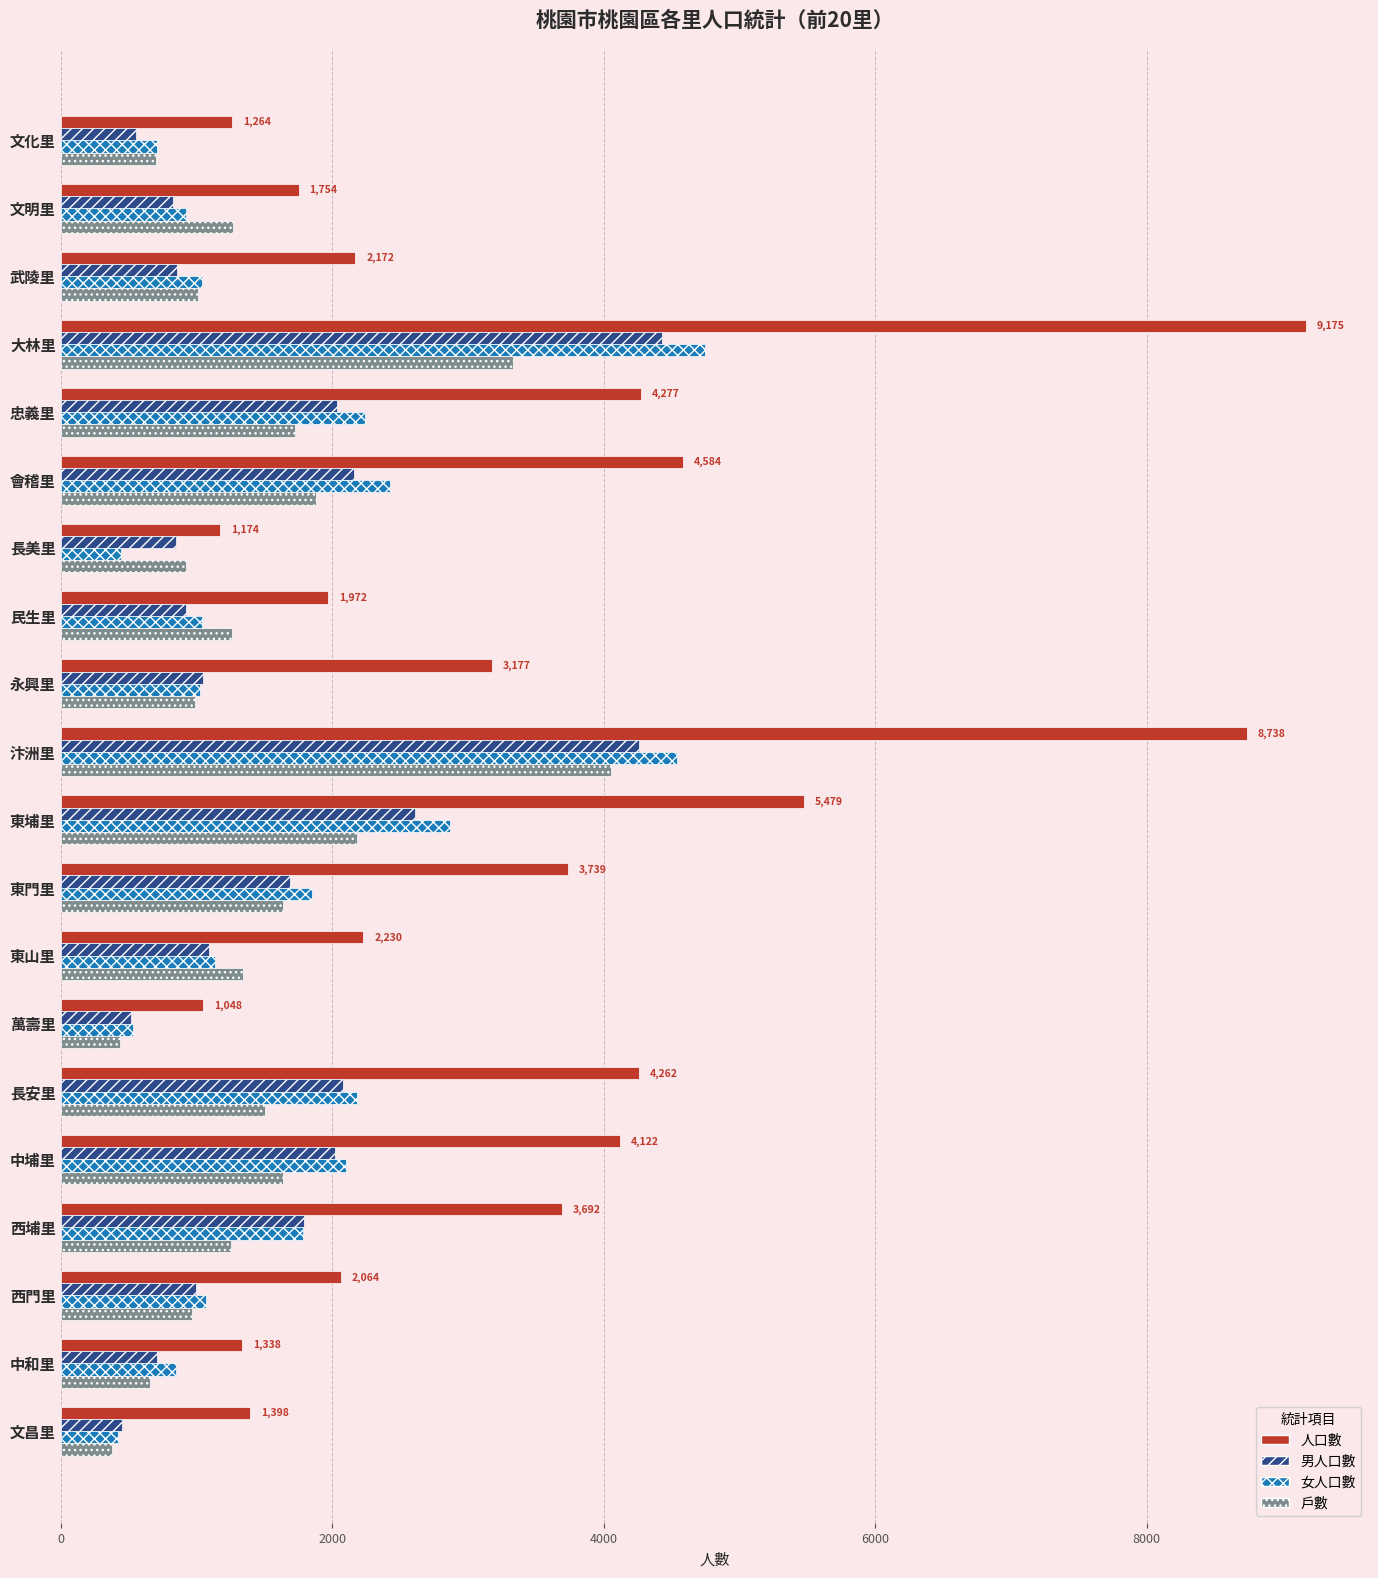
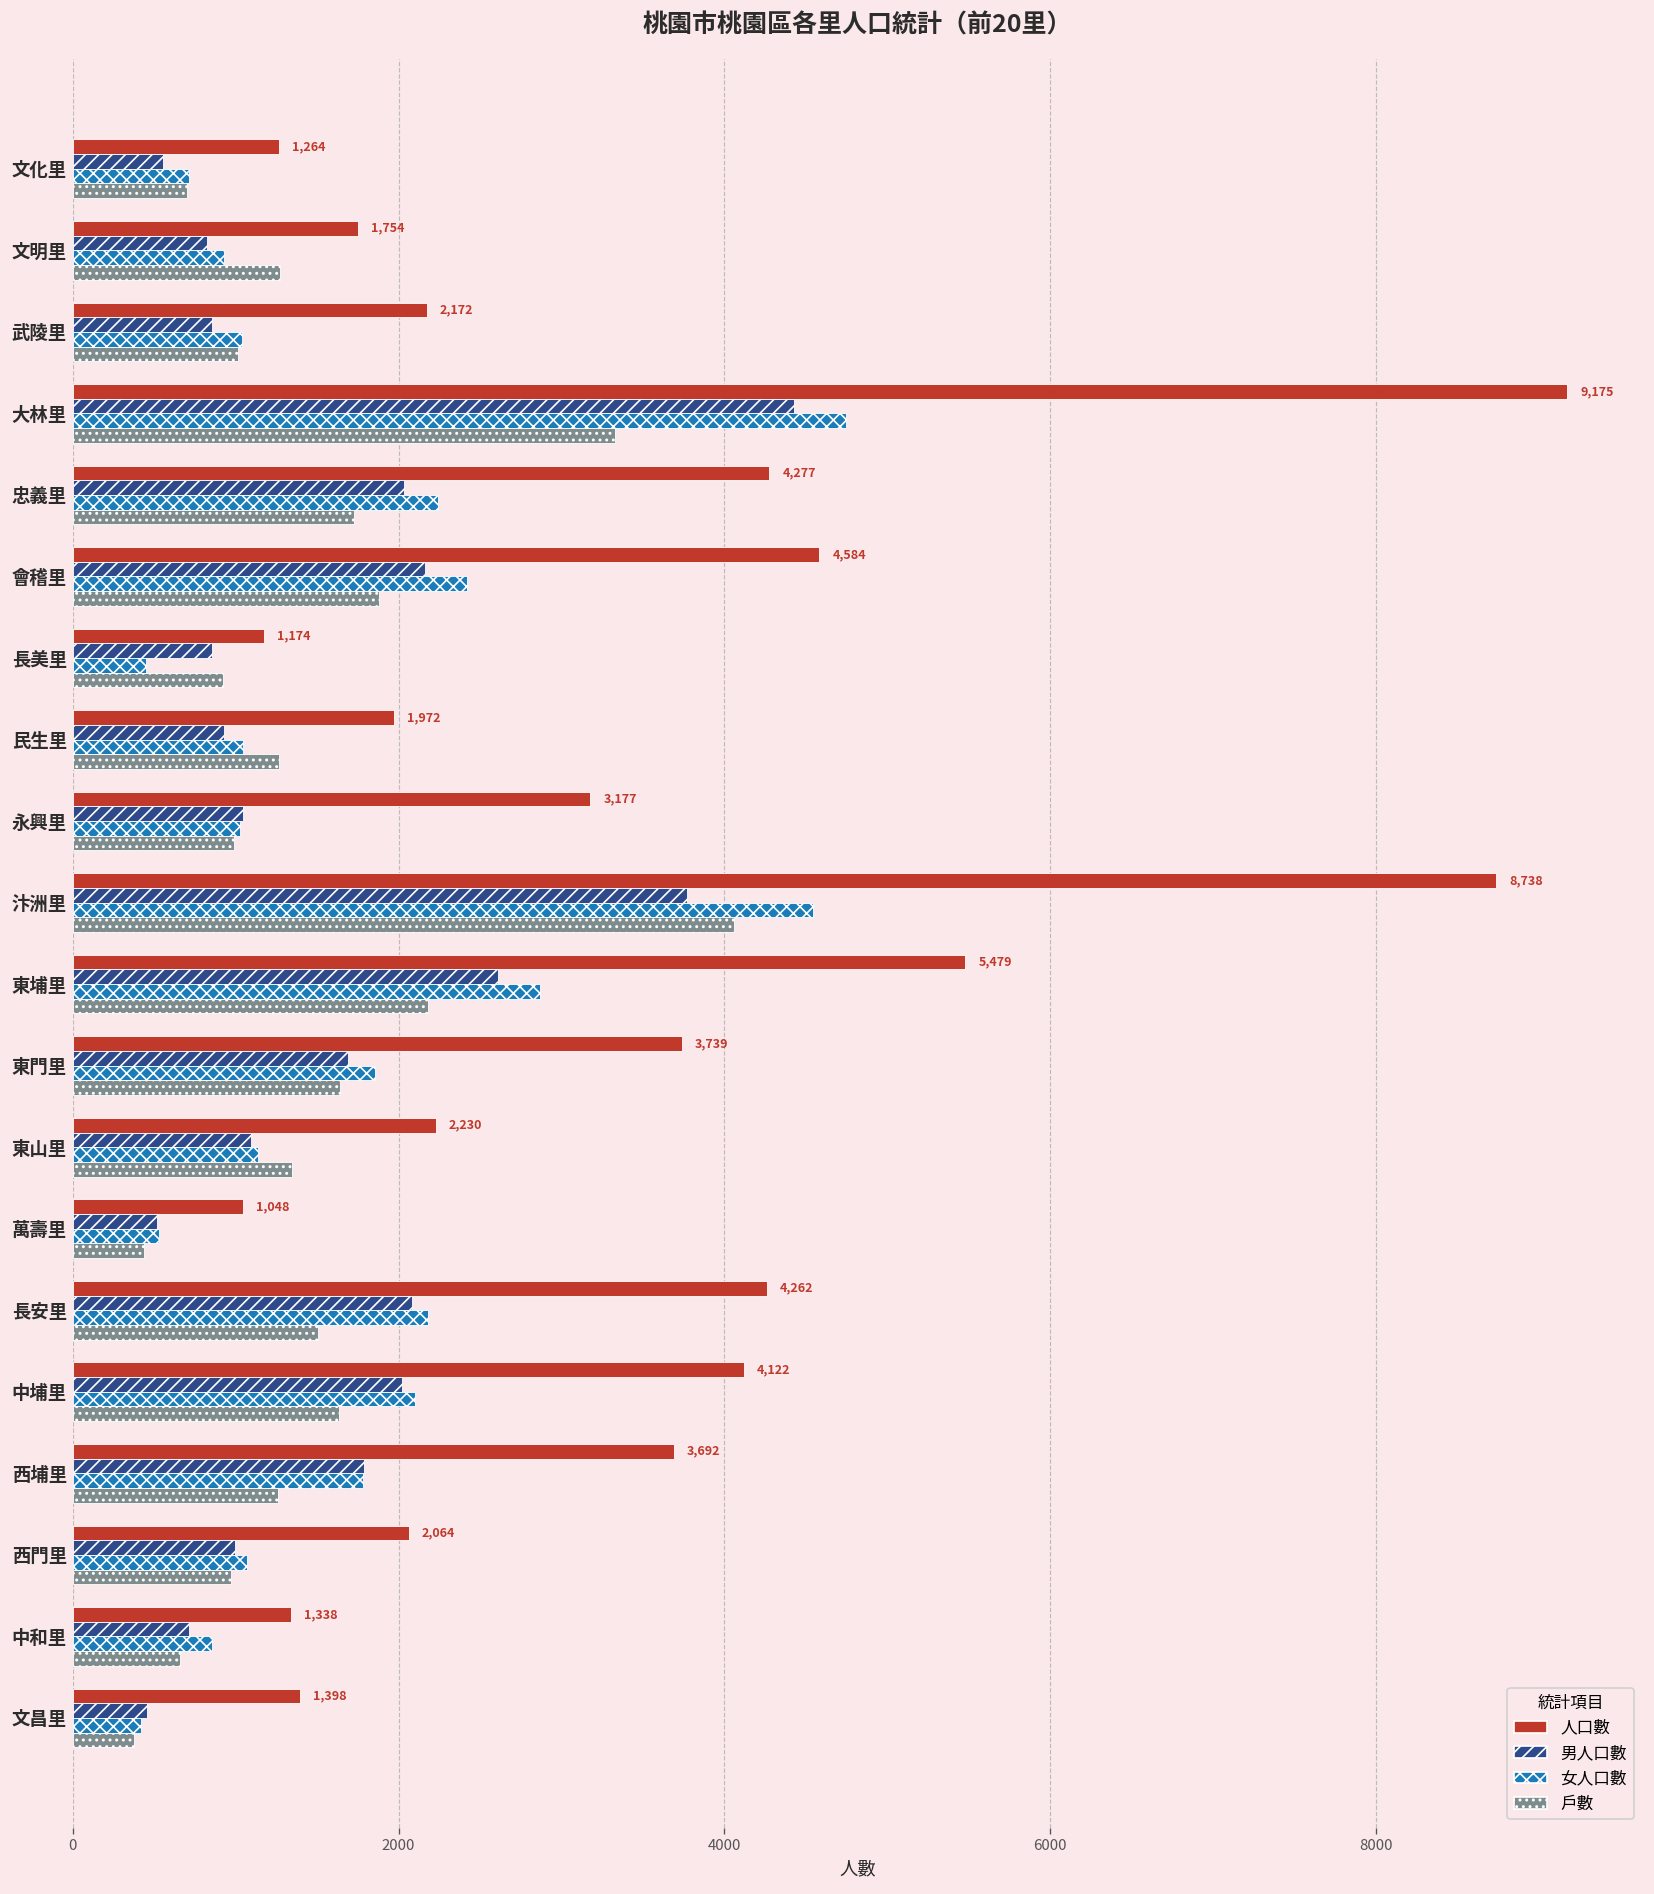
男人口數, 汴洲里: 4260 -> 3770
